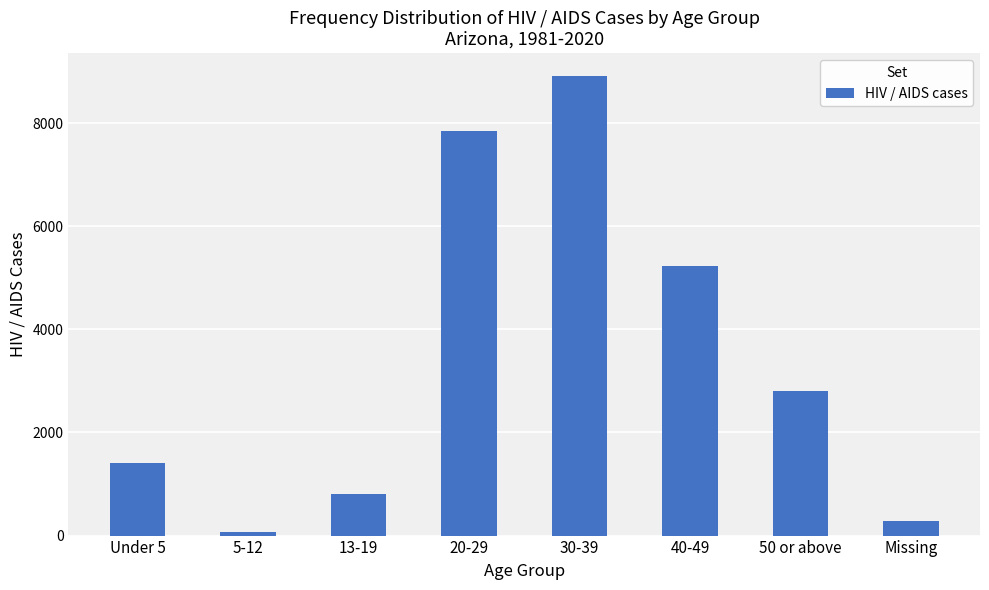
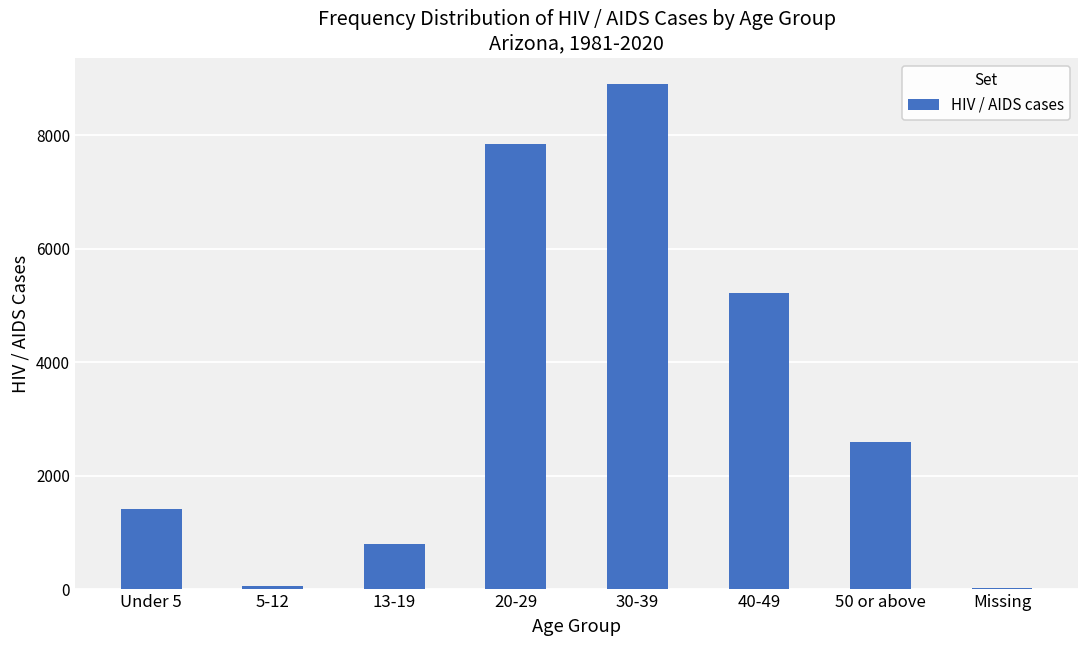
50 or above: 2800 -> 2600
Missing: 300 -> 0
